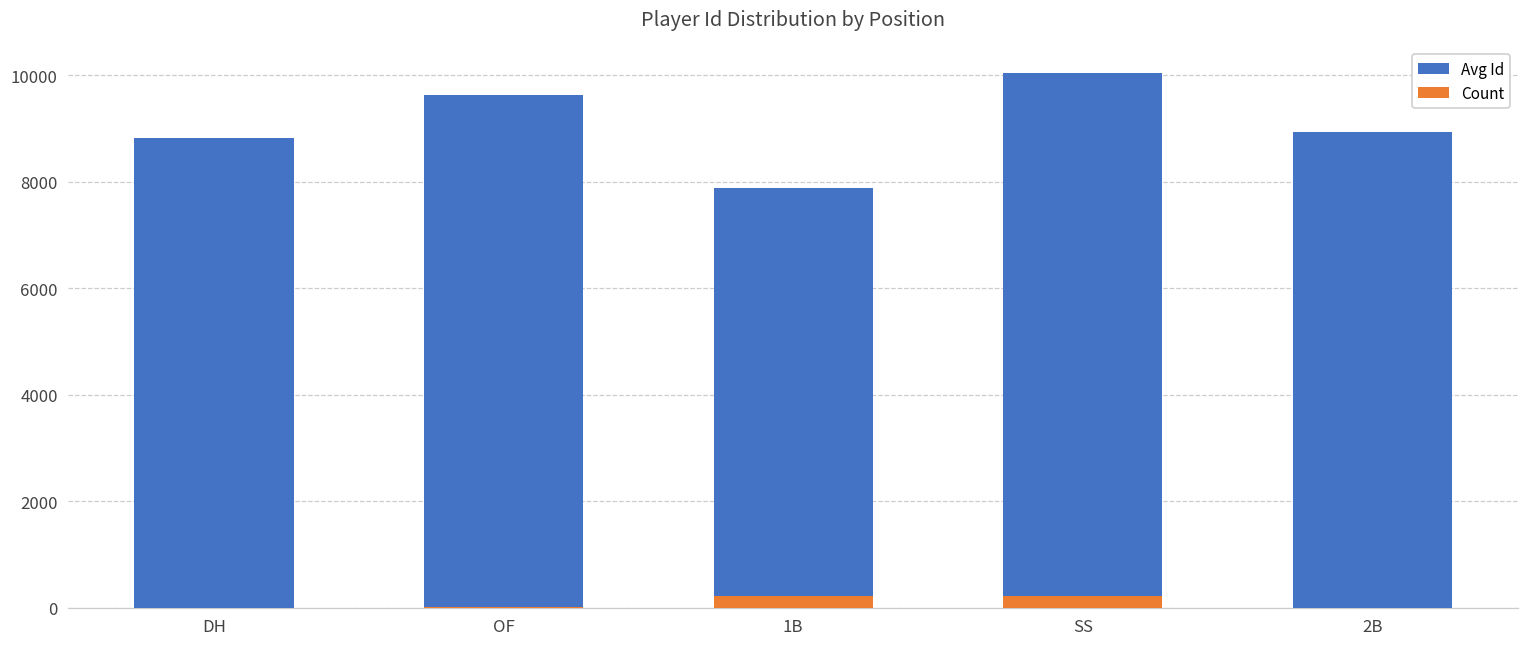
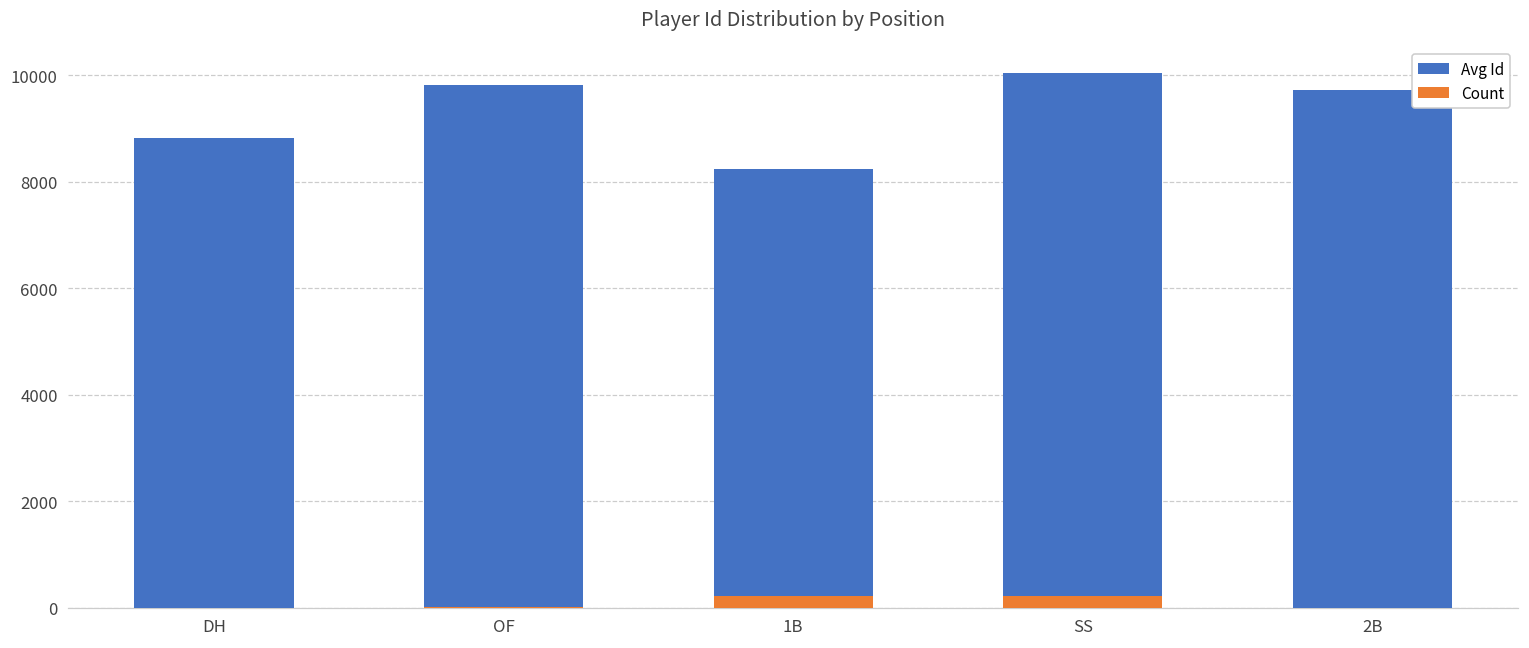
Avg Id, OF: 9600 -> 9800
Avg Id, 1B: 7900 -> 8200
Avg Id, 2B: 8900 -> 9700
